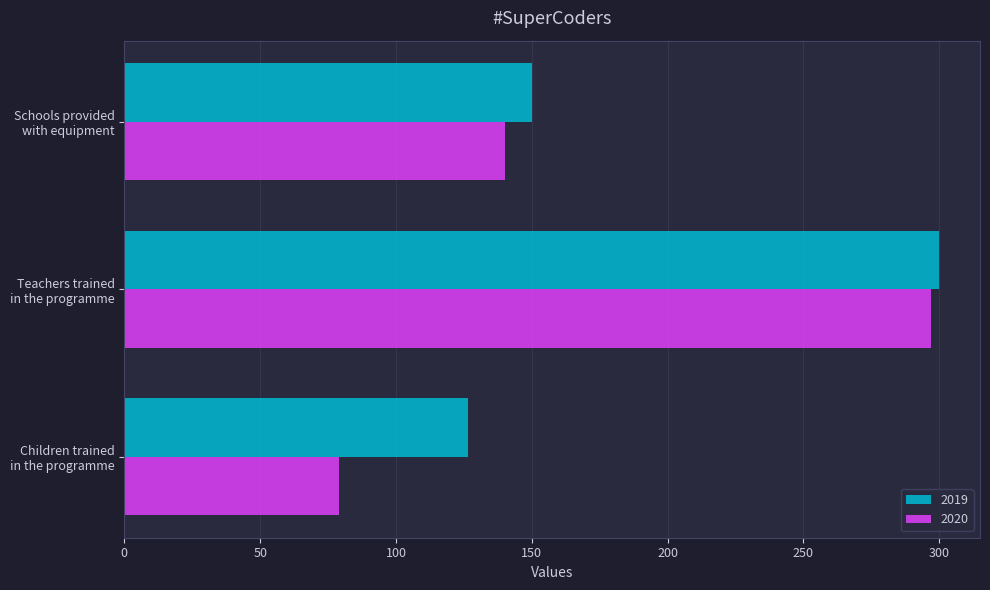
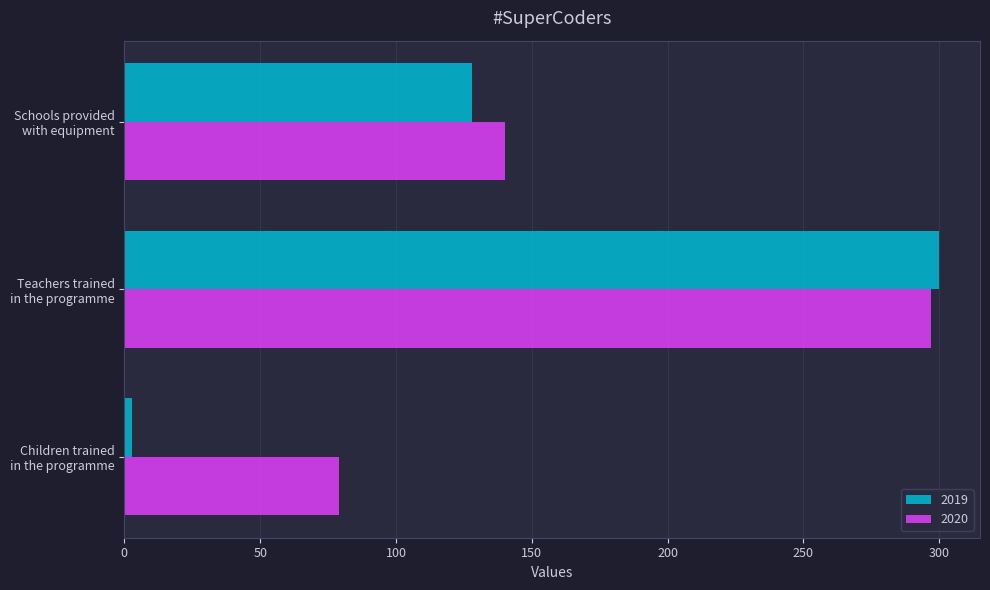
2019, Schools provided with equipment: 150 -> 128
2019, Children trained in the programme: 126 -> 3
